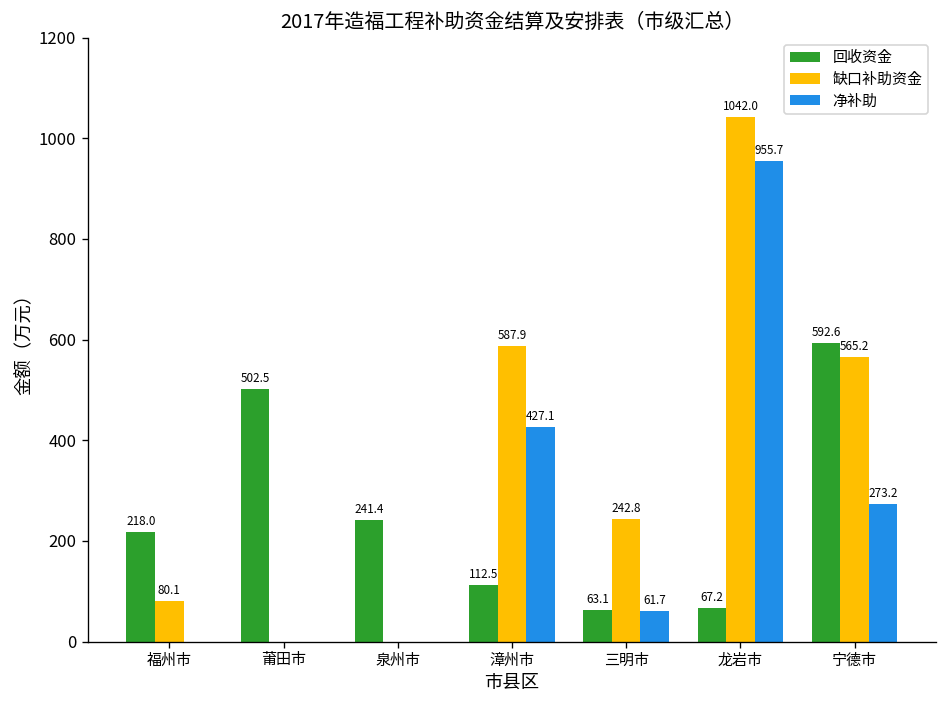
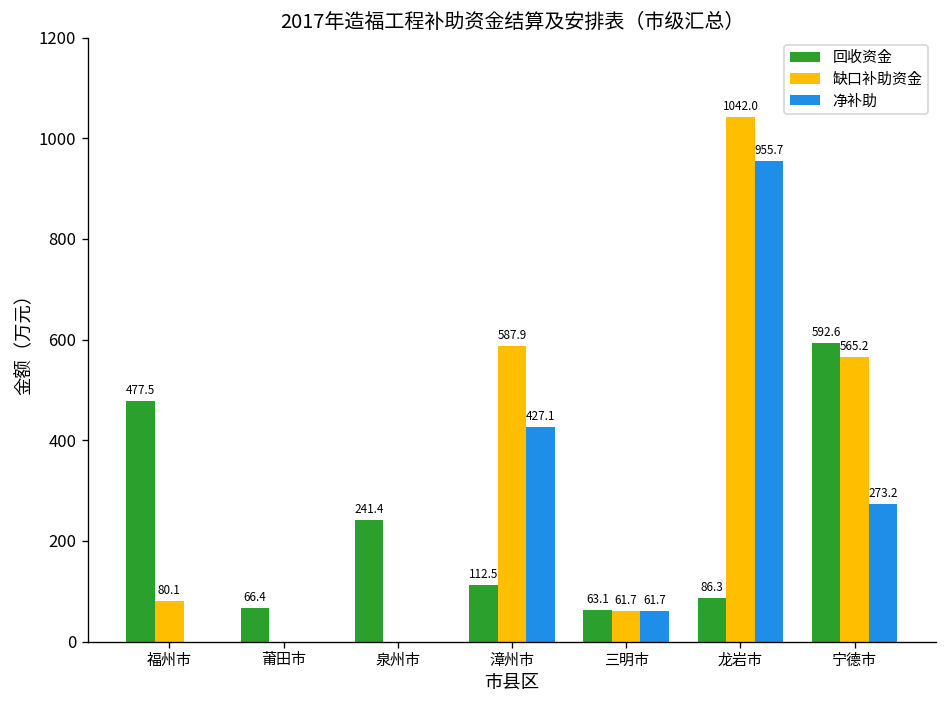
回收资金, 福州市: 218.0 -> 477.5
回收资金, 莆田市: 502.5 -> 66.4
缺口补助资金, 三明市: 242.8 -> 61.7
回收资金, 龙岩市: 67.2 -> 86.3
